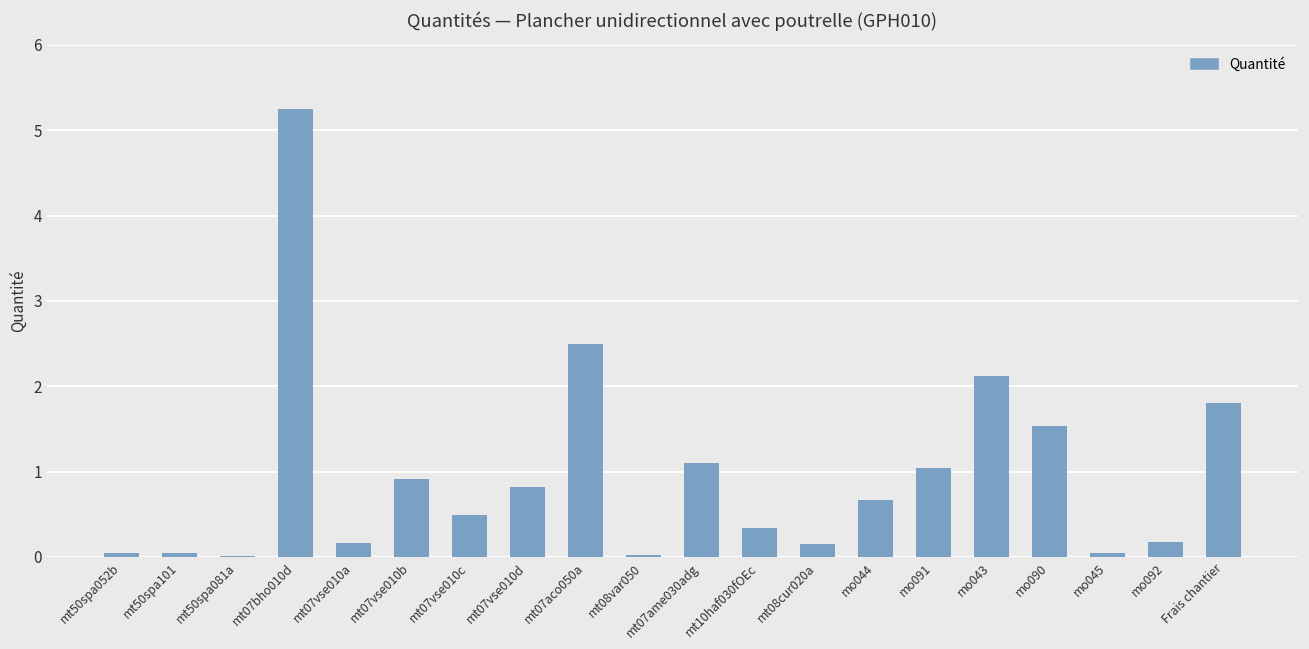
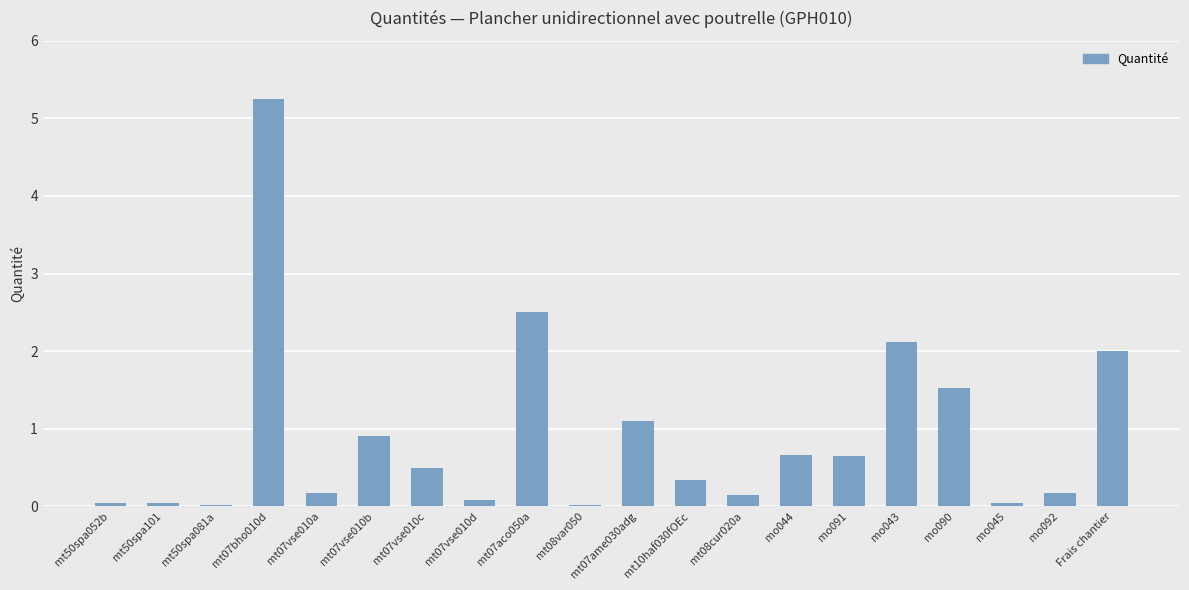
mt07vse010d: 0.8 -> 0.1
mo091: 1.0 -> 0.7
Frais chantier: 1.8 -> 2.0
